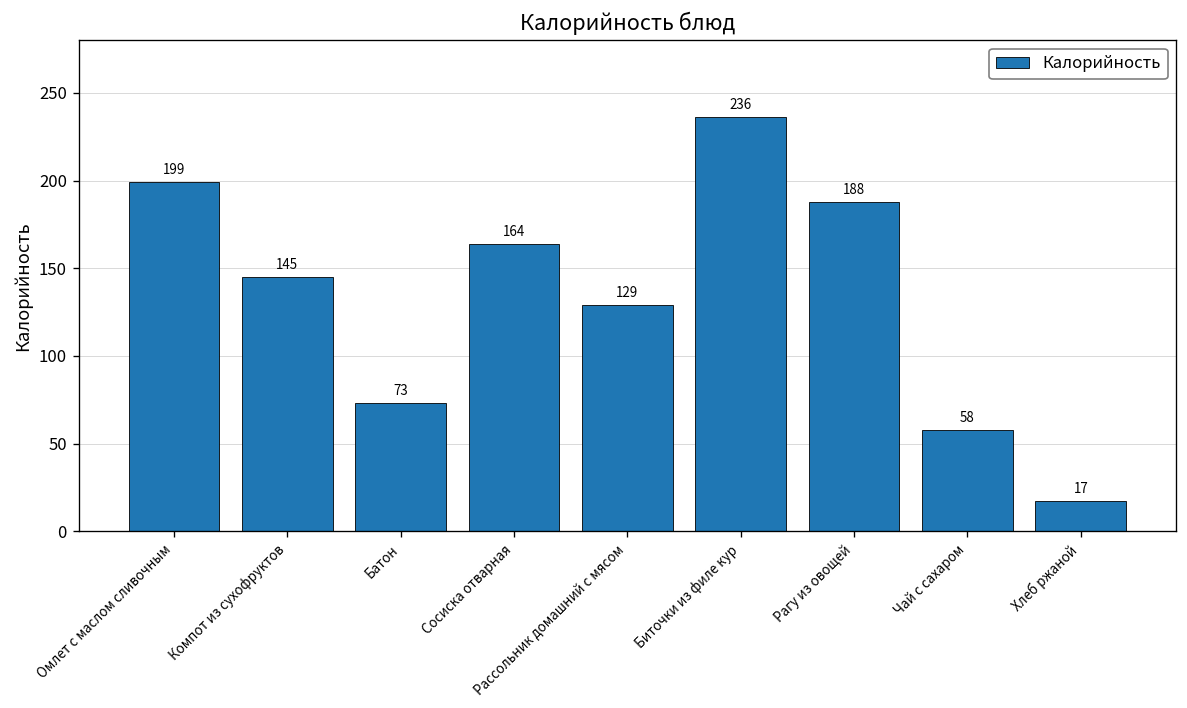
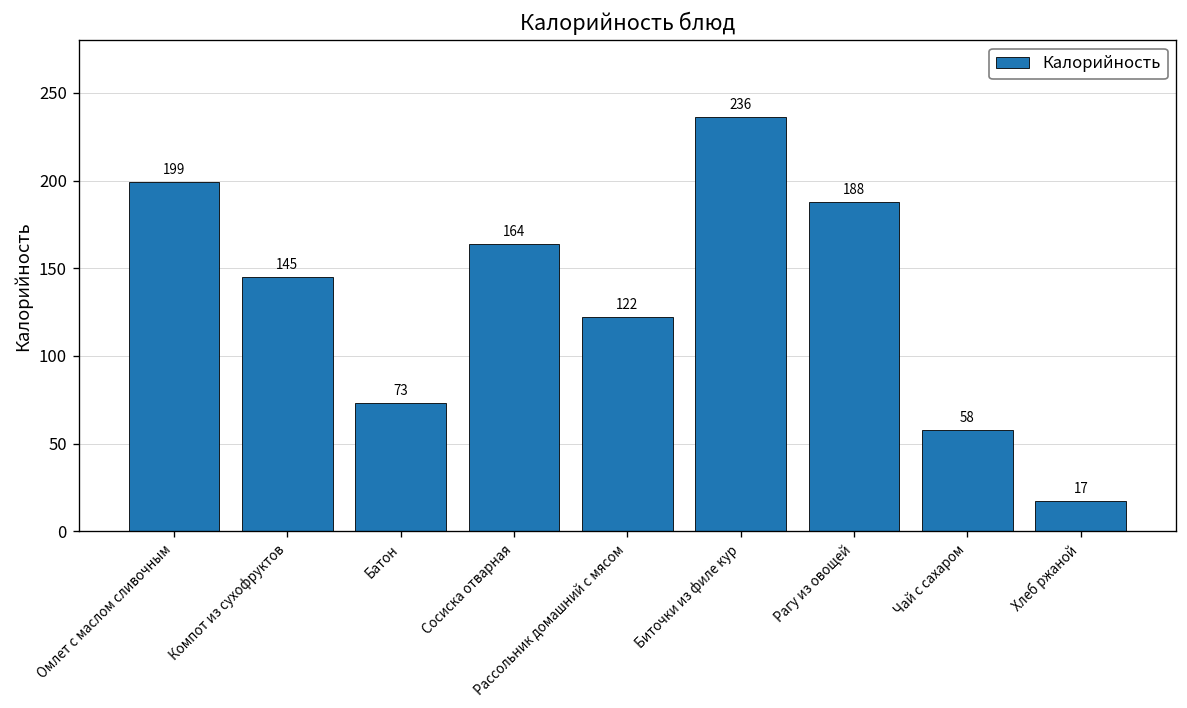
Рассольник домашний с мясом: 129 -> 122
